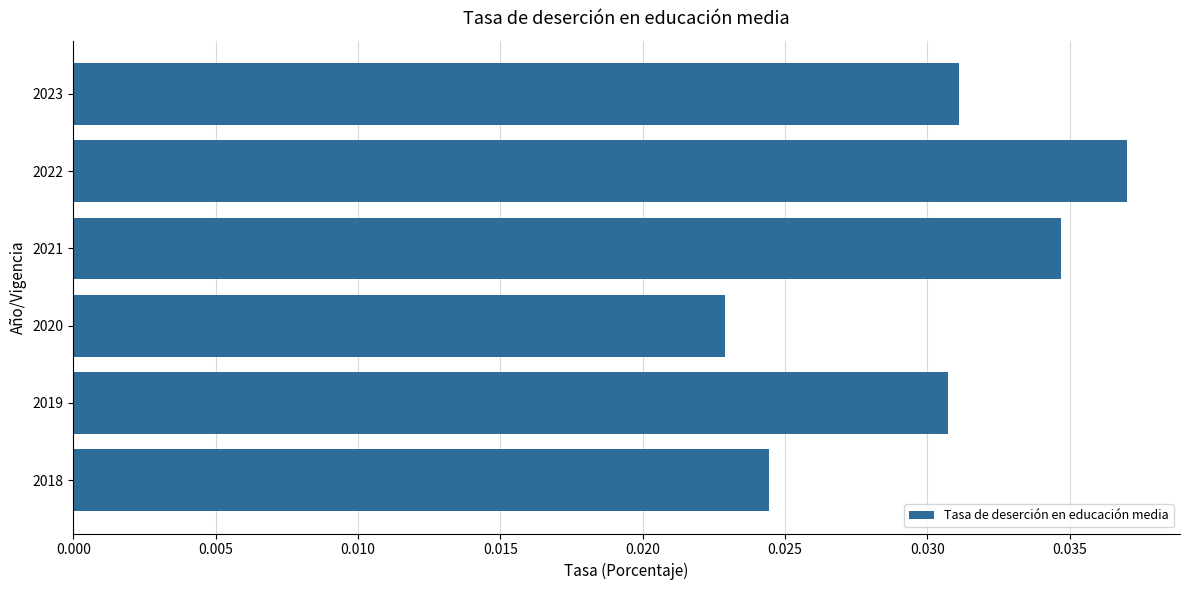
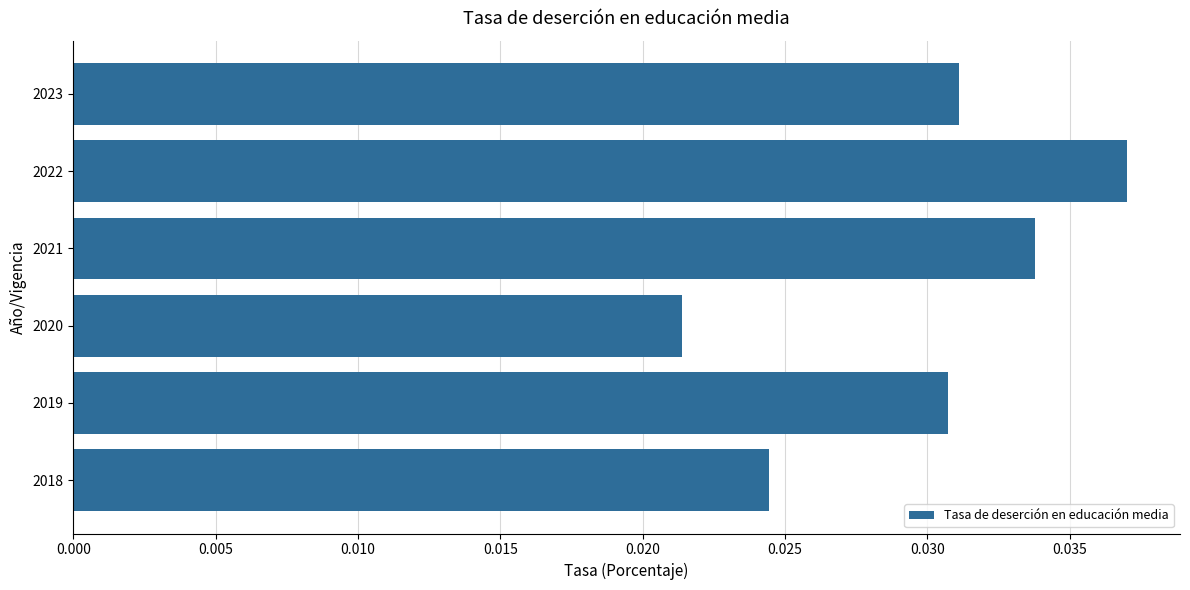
2021: 0.0347 -> 0.0338
2020: 0.0229 -> 0.0214
